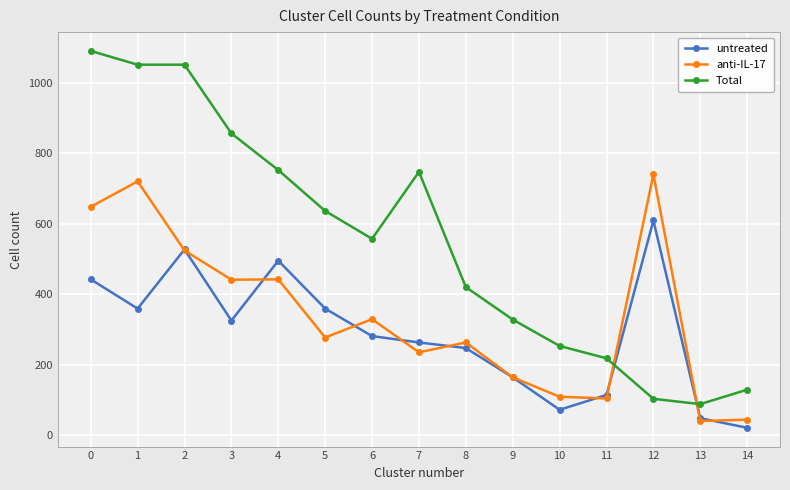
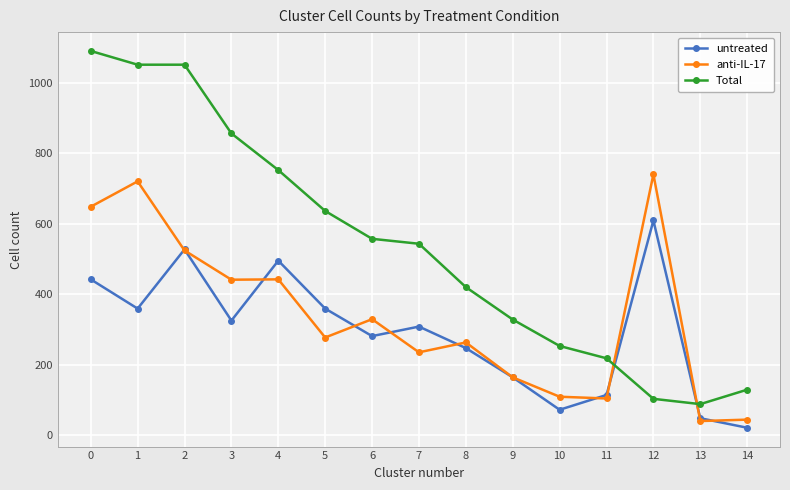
untreated, 7: 260 -> 310
Total, 7: 750 -> 540
